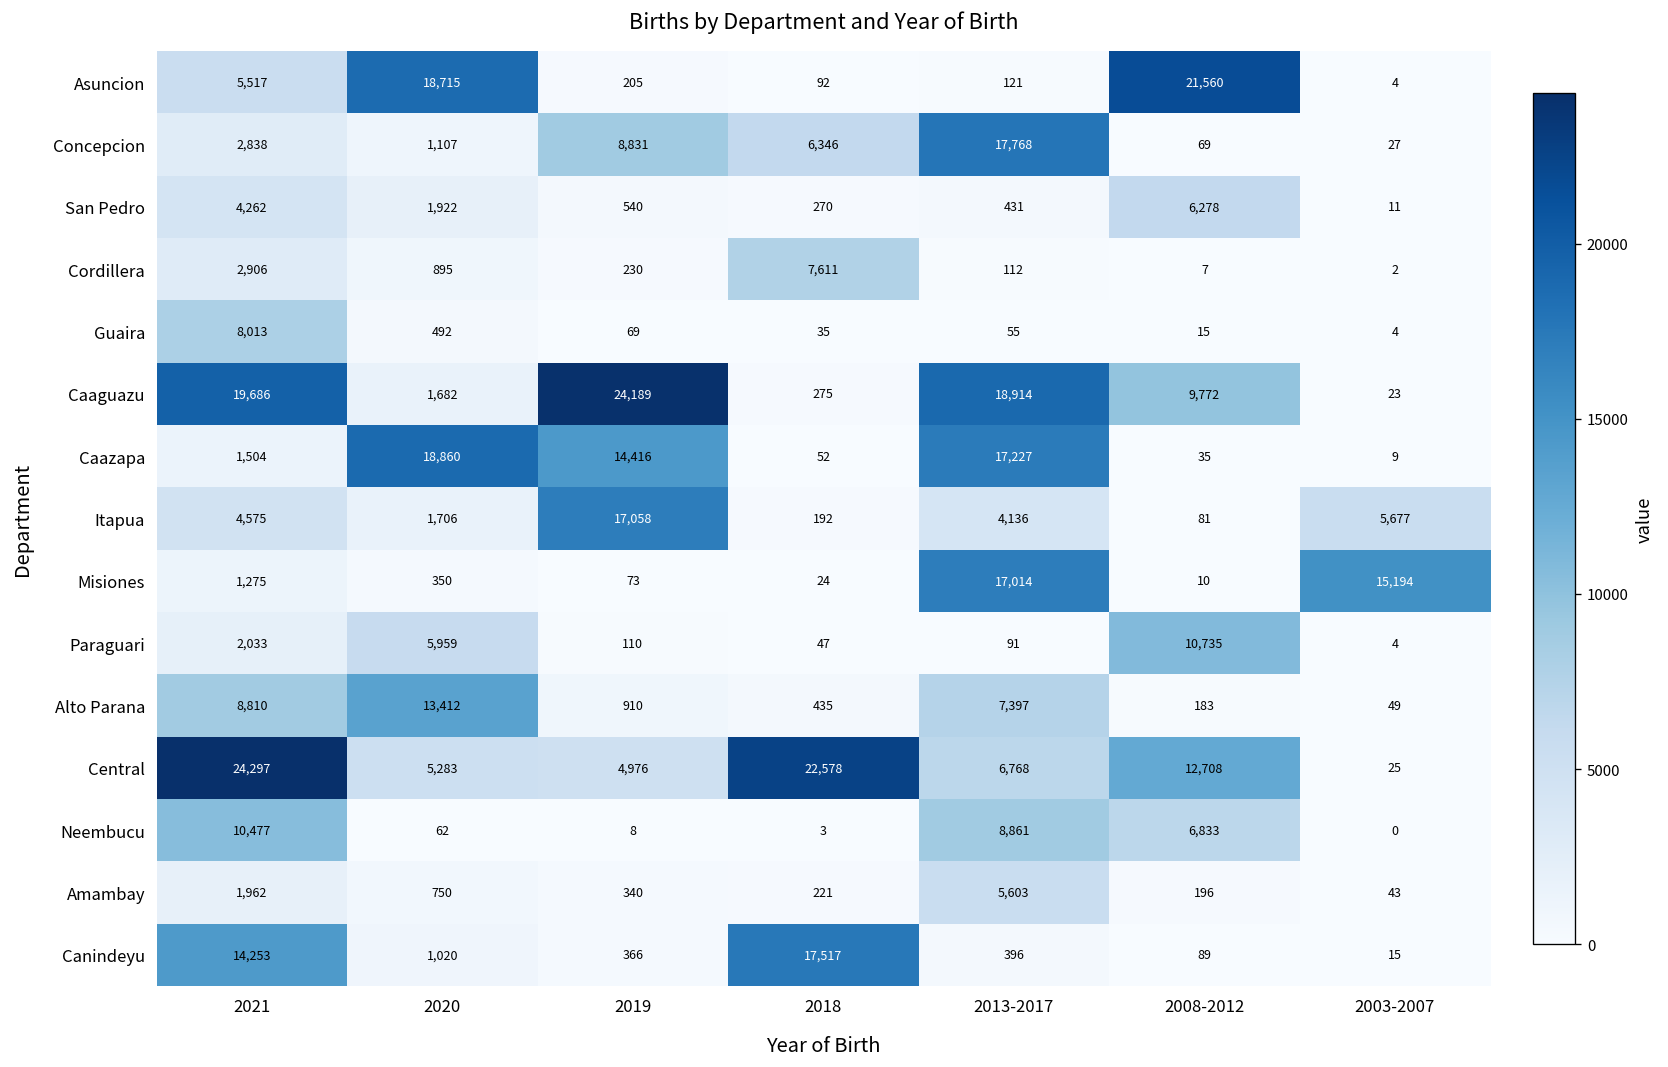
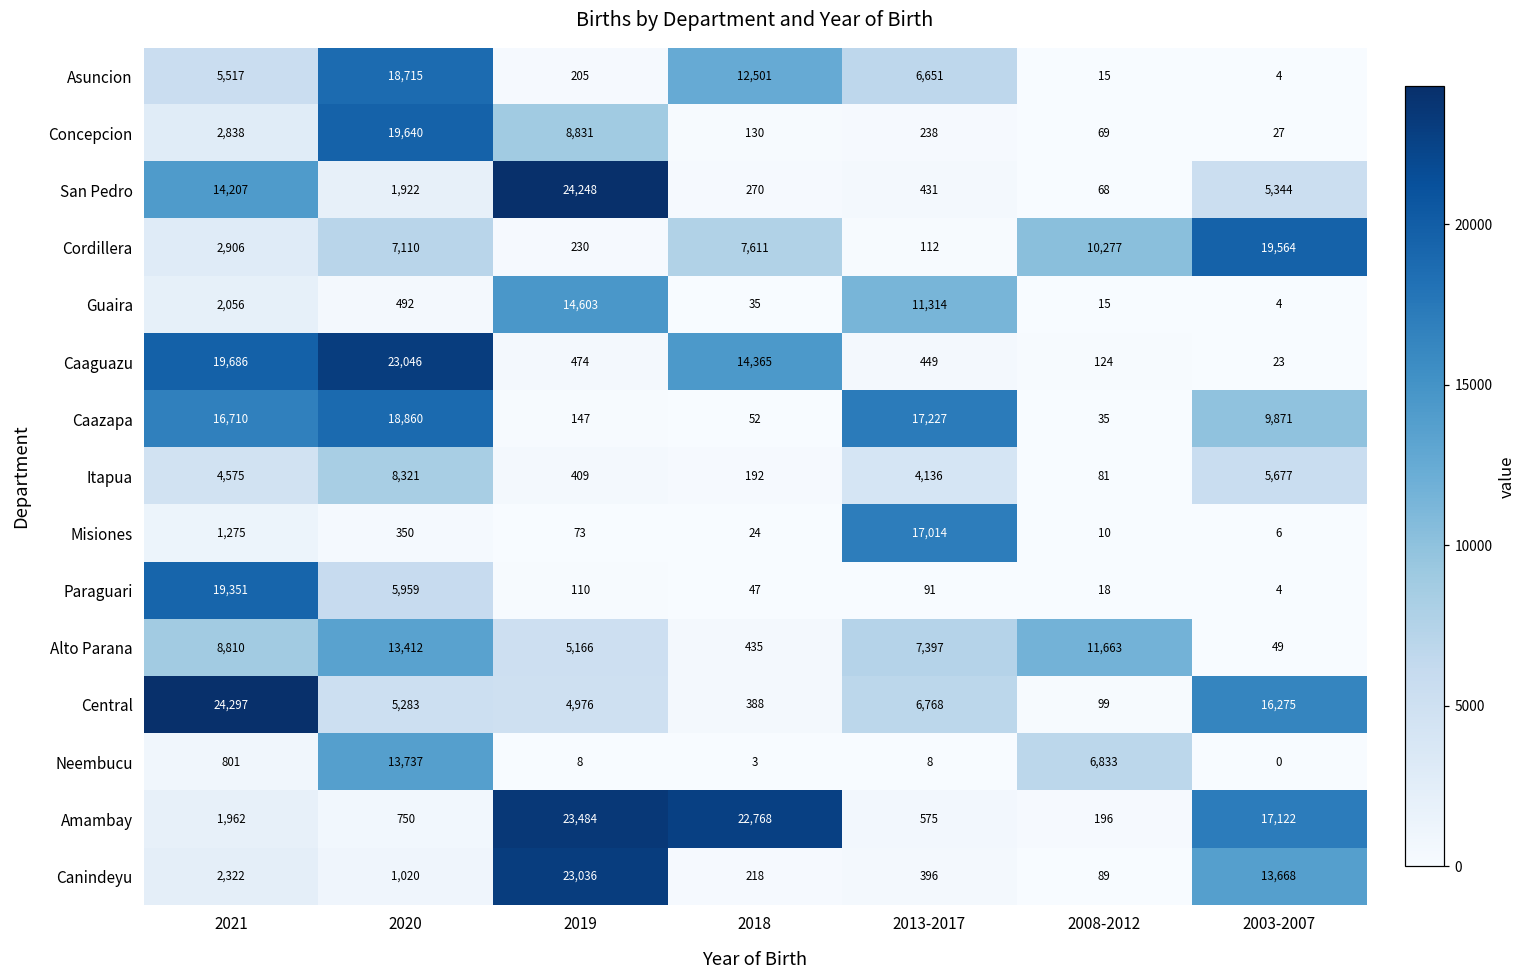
Asuncion, 2018: 92 -> 12,501
Asuncion, 2013-2017: 121 -> 6,651
Asuncion, 2008-2012: 21,560 -> 15
Concepcion, 2020: 1,107 -> 19,640
Concepcion, 2018: 6,346 -> 130
Concepcion, 2013-2017: 17,768 -> 238
San Pedro, 2021: 4,262 -> 14,207
San Pedro, 2019: 540 -> 24,248
San Pedro, 2008-2012: 6,278 -> 68
San Pedro, 2003-2007: 11 -> 5,344
Cordillera, 2020: 895 -> 7,110
Cordillera, 2008-2012: 7 -> 10,277
Cordillera, 2003-2007: 2 -> 19,564
Guaira, 2021: 8,013 -> 2,056
Guaira, 2019: 69 -> 14,603
Guaira, 2013-2017: 55 -> 11,314
Caaguazu, 2020: 1,682 -> 23,046
Caaguazu, 2019: 24,189 -> 474
Caaguazu, 2018: 275 -> 14,365
Caaguazu, 2013-2017: 18,914 -> 449
Caaguazu, 2008-2012: 9,772 -> 124
Caazapa, 2021: 1,504 -> 16,710
Caazapa, 2019: 14,416 -> 147
Caazapa, 2003-2007: 9 -> 9,871
Itapua, 2020: 1,706 -> 8,321
Itapua, 2019: 17,058 -> 409
Misiones, 2003-2007: 15,194 -> 6
Paraguari, 2021: 2,033 -> 19,351
Paraguari, 2008-2012: 10,735 -> 18
Alto Parana, 2019: 910 -> 5,166
Alto Parana, 2008-2012: 183 -> 11,663
Central, 2018: 22,578 -> 388
Central, 2008-2012: 12,708 -> 99
Central, 2003-2007: 25 -> 16,275
Neembucu, 2021: 10,477 -> 801
Neembucu, 2020: 62 -> 13,737
Neembucu, 2013-2017: 8,861 -> 8
Amambay, 2019: 340 -> 23,484
Amambay, 2018: 221 -> 22,768
Amambay, 2013-2017: 5,603 -> 575
Amambay, 2003-2007: 43 -> 17,122
Canindeyu, 2021: 14,253 -> 2,322
Canindeyu, 2019: 366 -> 23,036
Canindeyu, 2018: 17,517 -> 218
Canindeyu, 2003-2007: 15 -> 13,668
